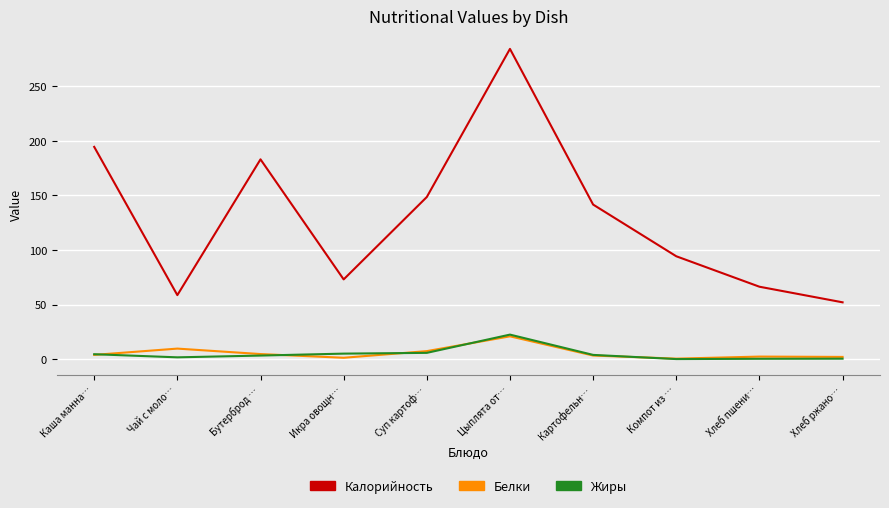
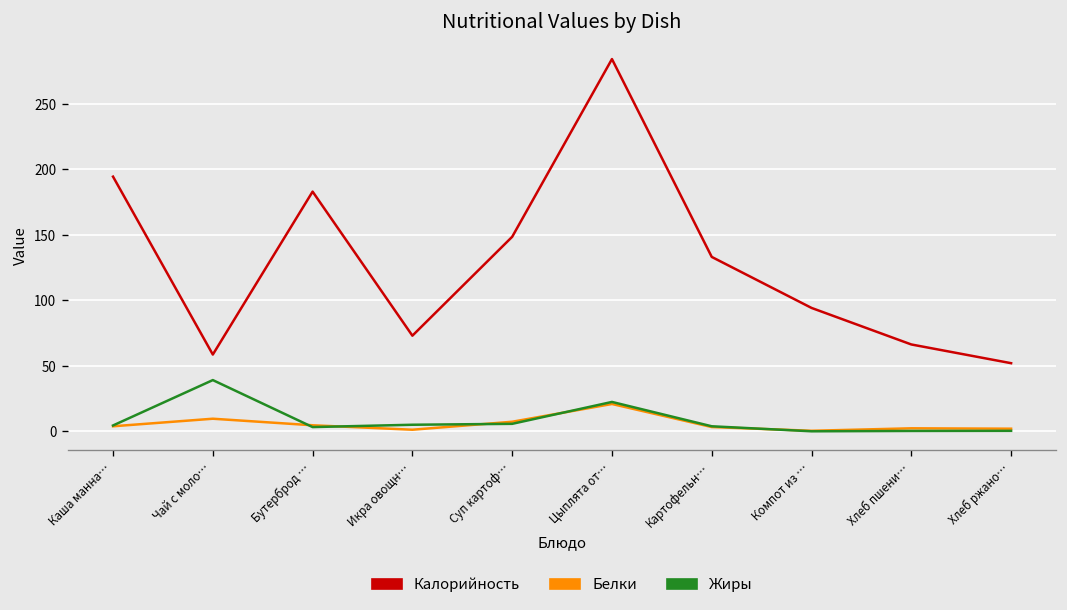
Жиры, Чай с моло…: 2 -> 39
Калорийность, Картофельн…: 142 -> 133
